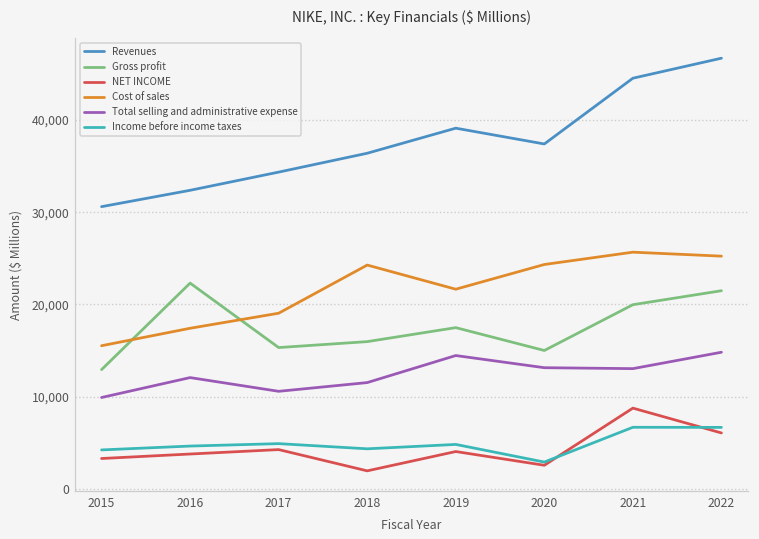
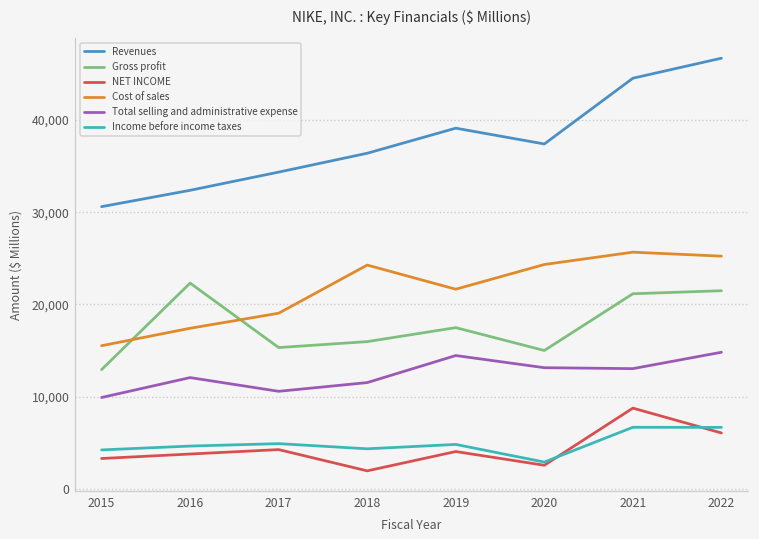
Gross profit, 2021: 20,000 -> 21,000
